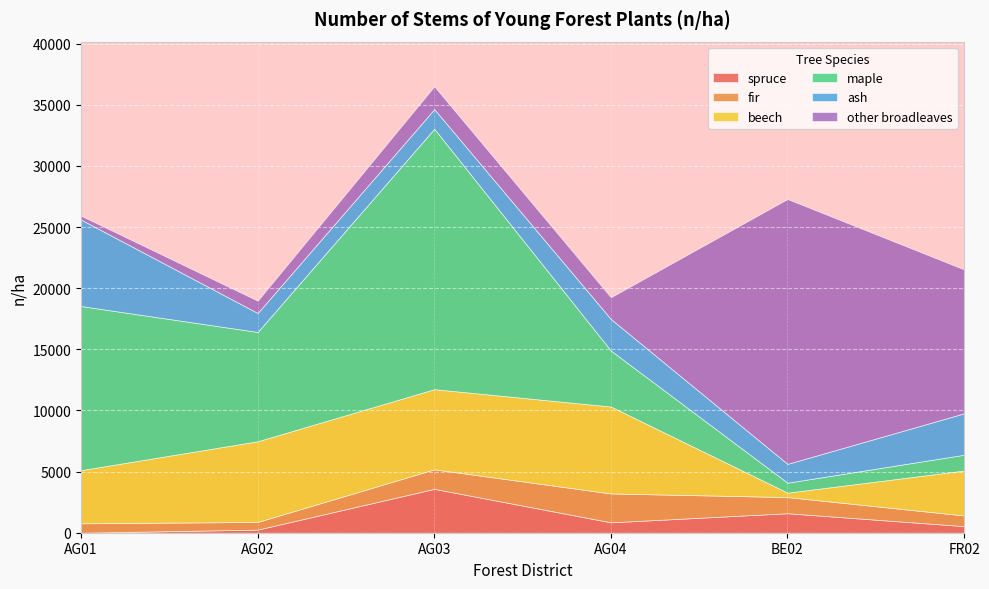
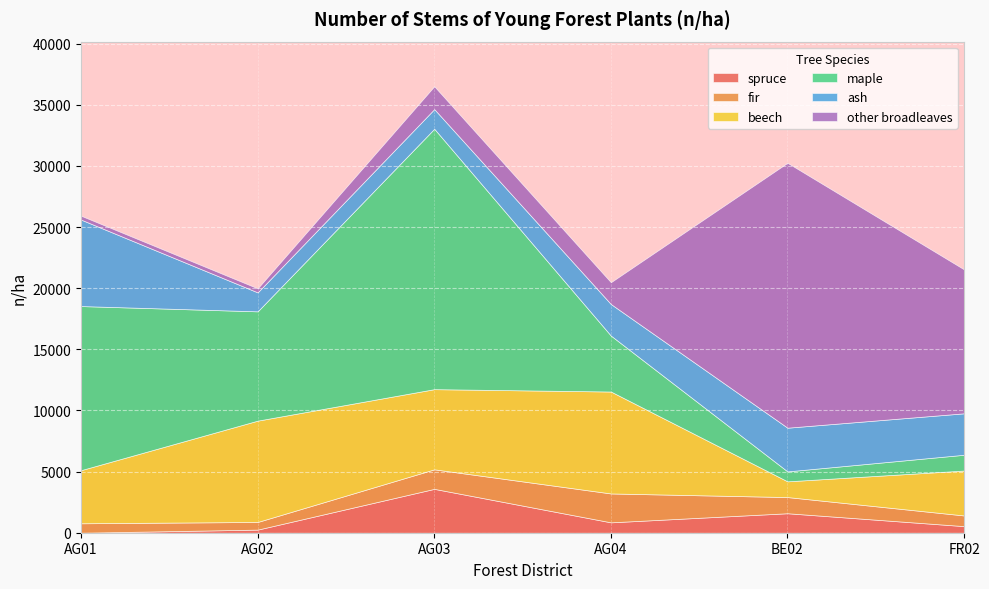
beech, AG02: 6600 -> 8300
other broadleaves, AG02: 1000 -> 300
beech, AG04: 7100 -> 8300
beech, BE02: 400 -> 1300
ash, BE02: 1500 -> 3600
